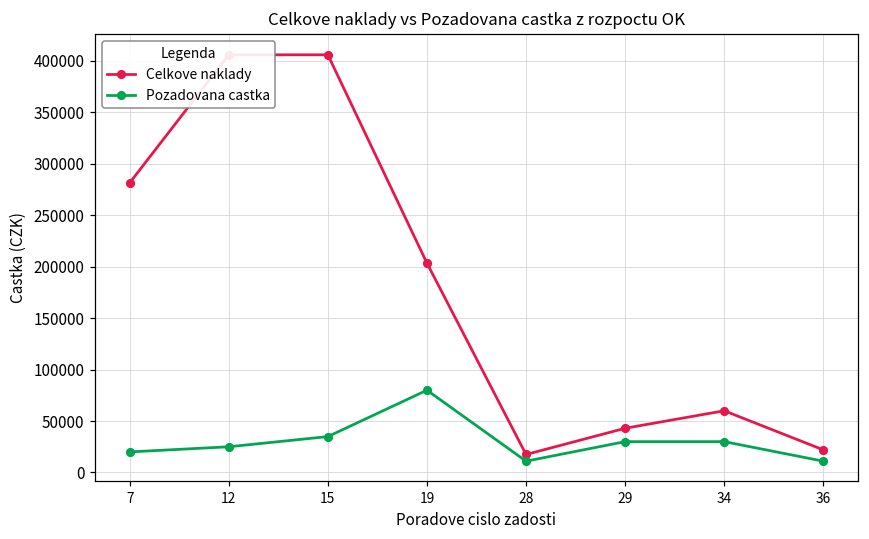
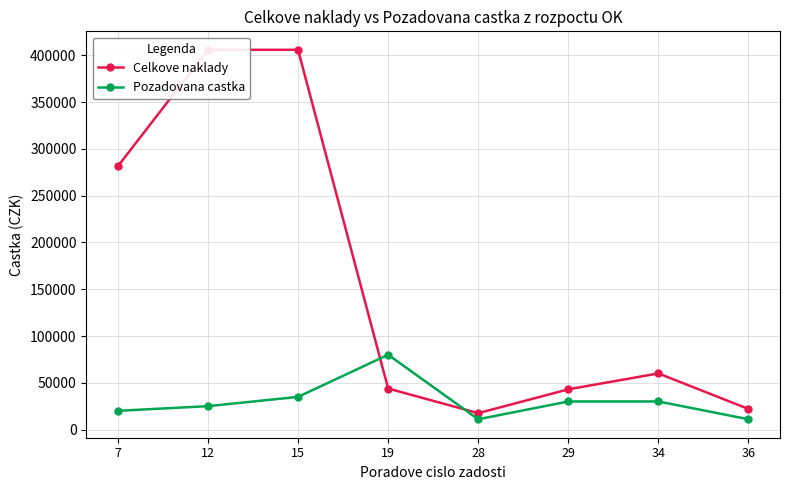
Celkove naklady, 19: 200000 -> 40000
